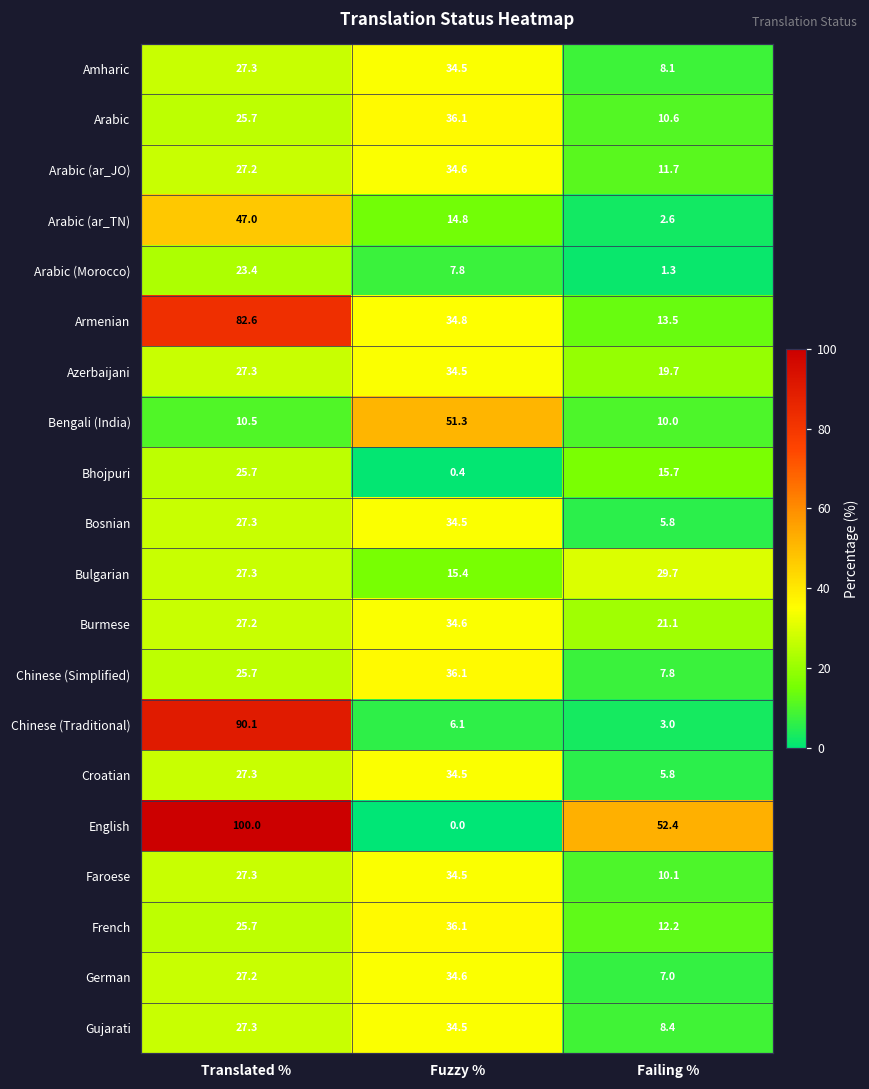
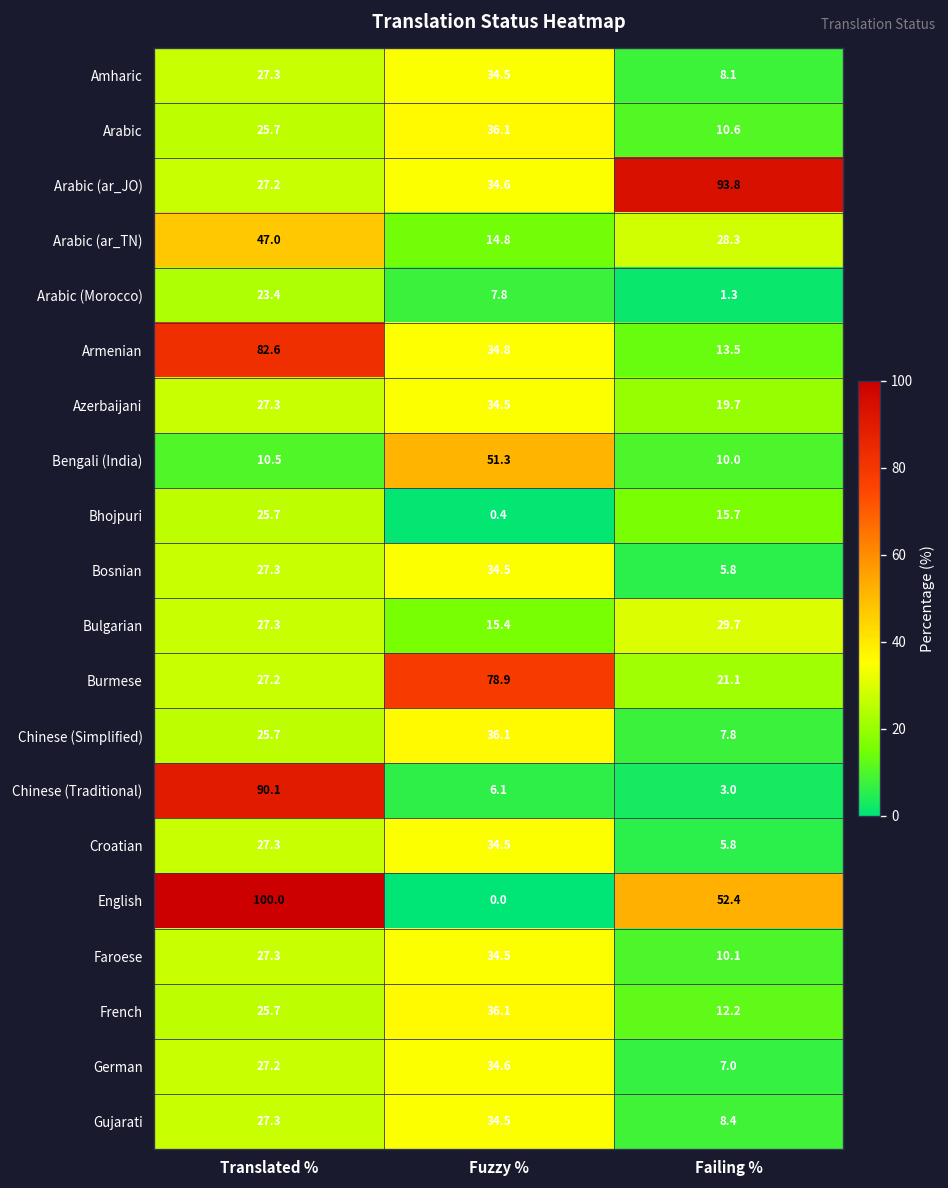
Arabic (ar_JO), Failing %: 11.7 -> 93.8
Arabic (ar_TN), Failing %: 2.6 -> 28.3
Burmese, Fuzzy %: 34.6 -> 78.9
